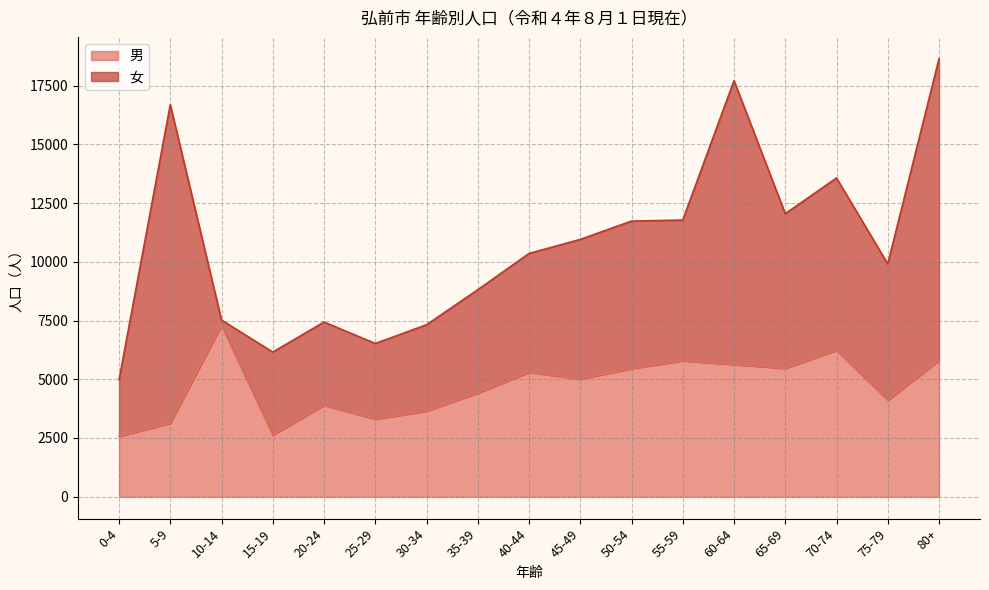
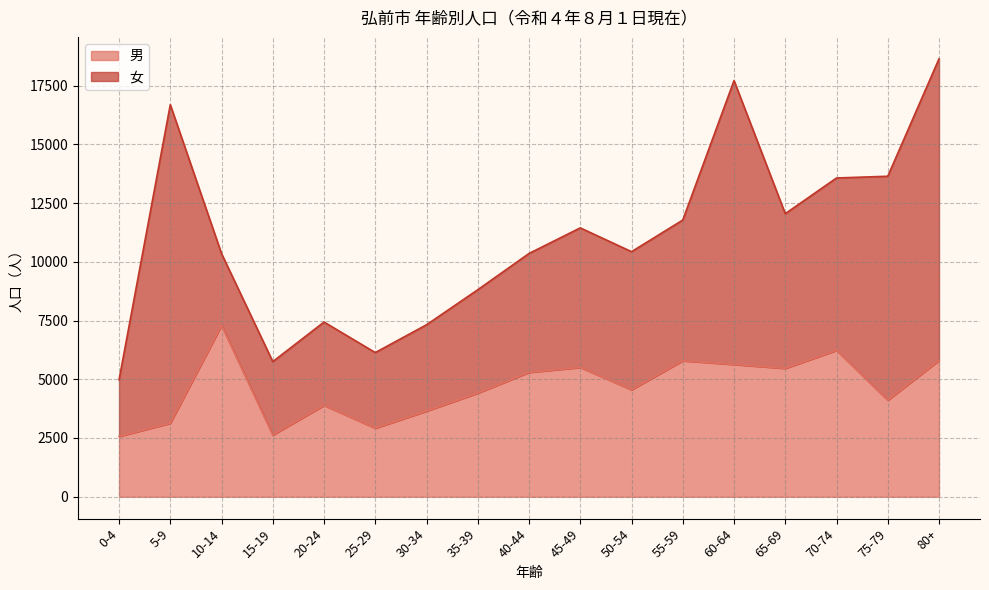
女, 10-14: 200 -> 3100
女, 15-19: 3500 -> 3100
男, 25-29: 3300 -> 2900
男, 45-49: 5000 -> 5500
男, 50-54: 5500 -> 4600
女, 50-54: 6300 -> 5900
女, 75-79: 5800 -> 9500
